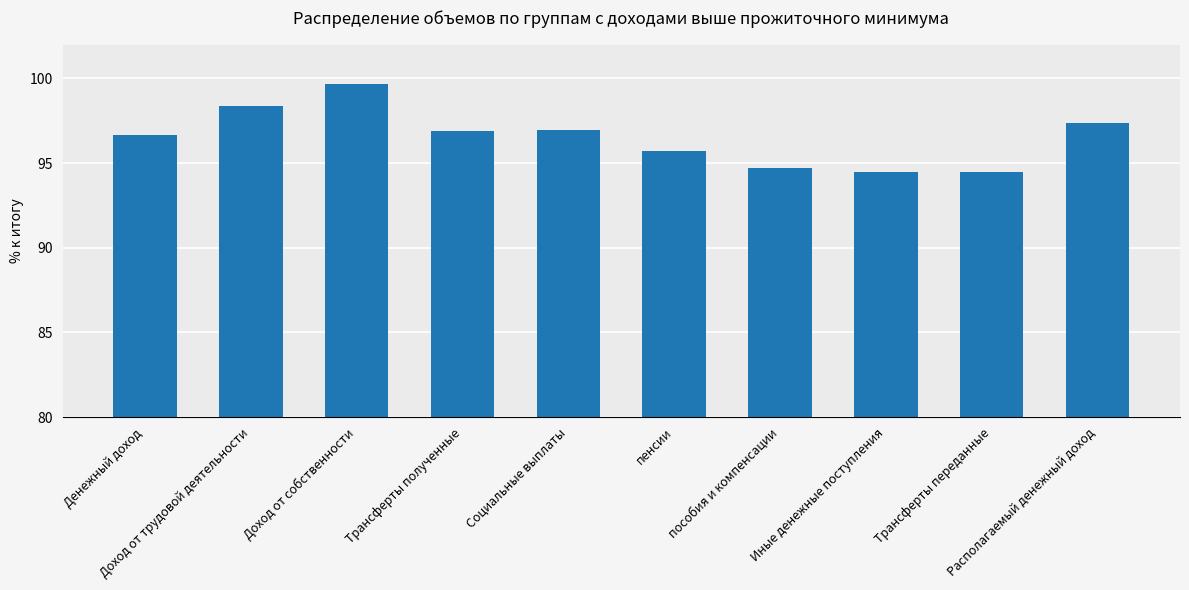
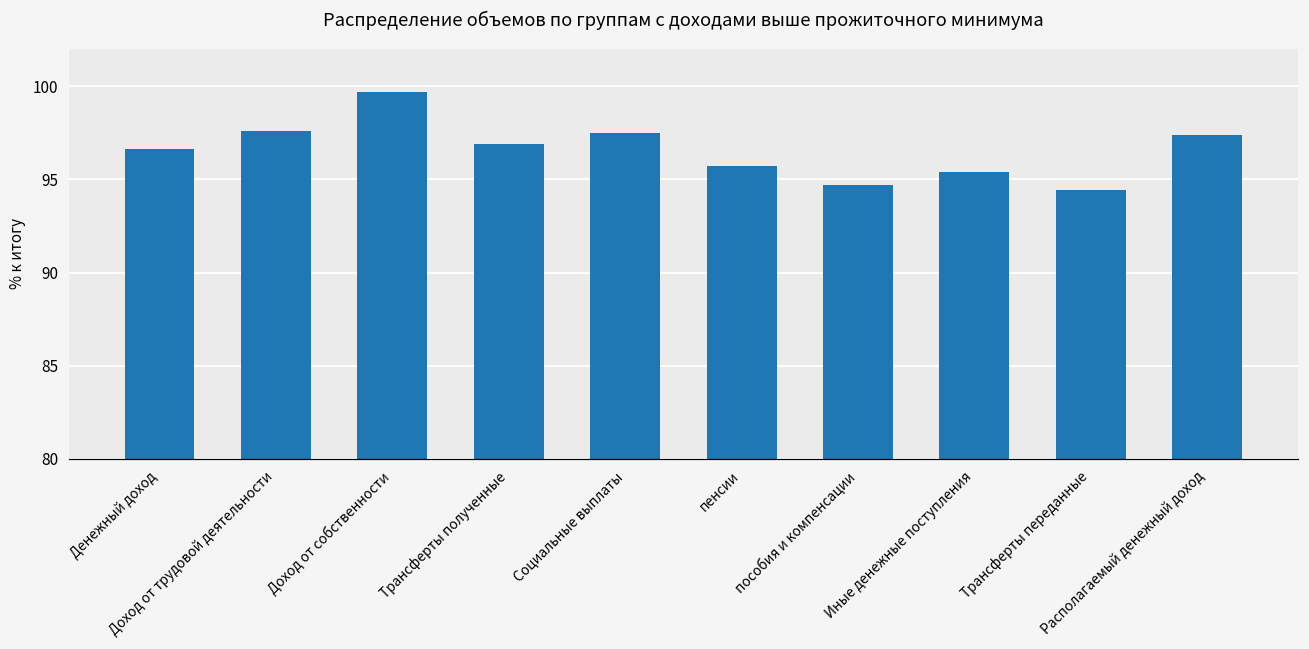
Доход от трудовой деятельности: 98.4 -> 97.6
Социальные выплаты: 97.0 -> 97.5
Иные денежные поступления: 94.5 -> 95.4
